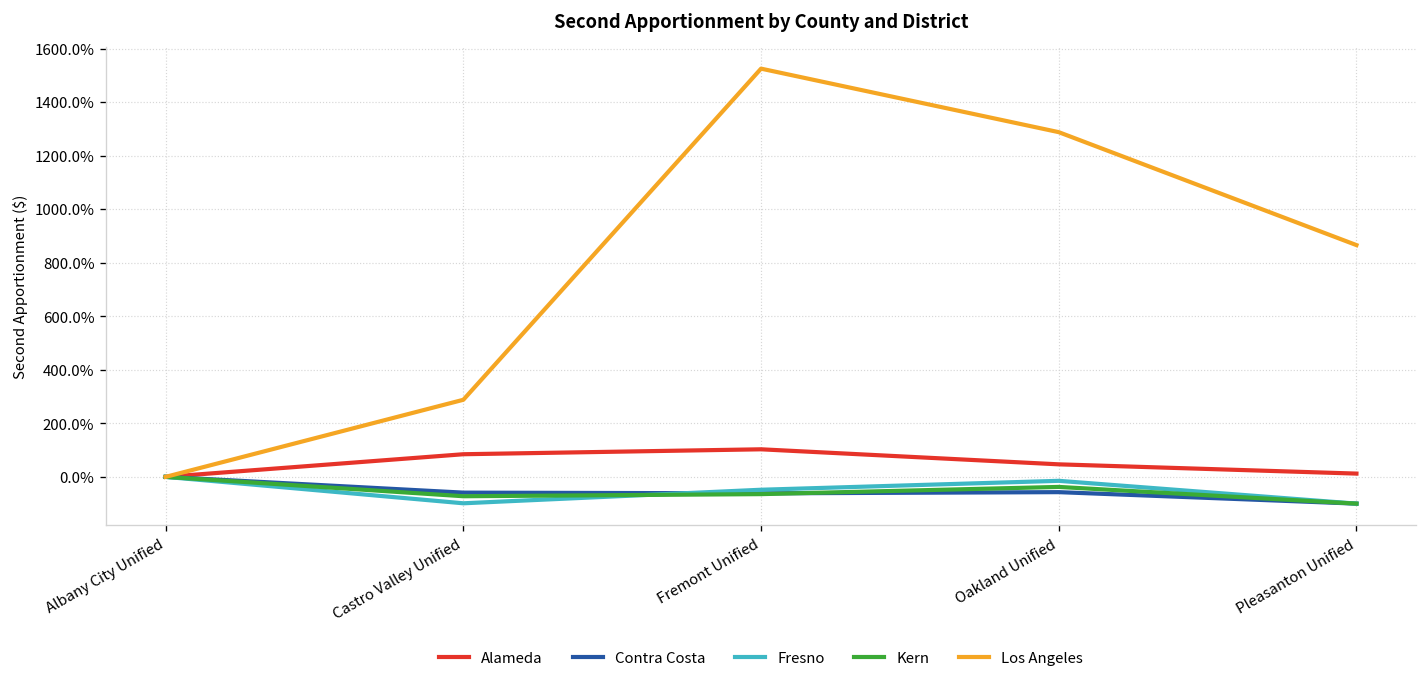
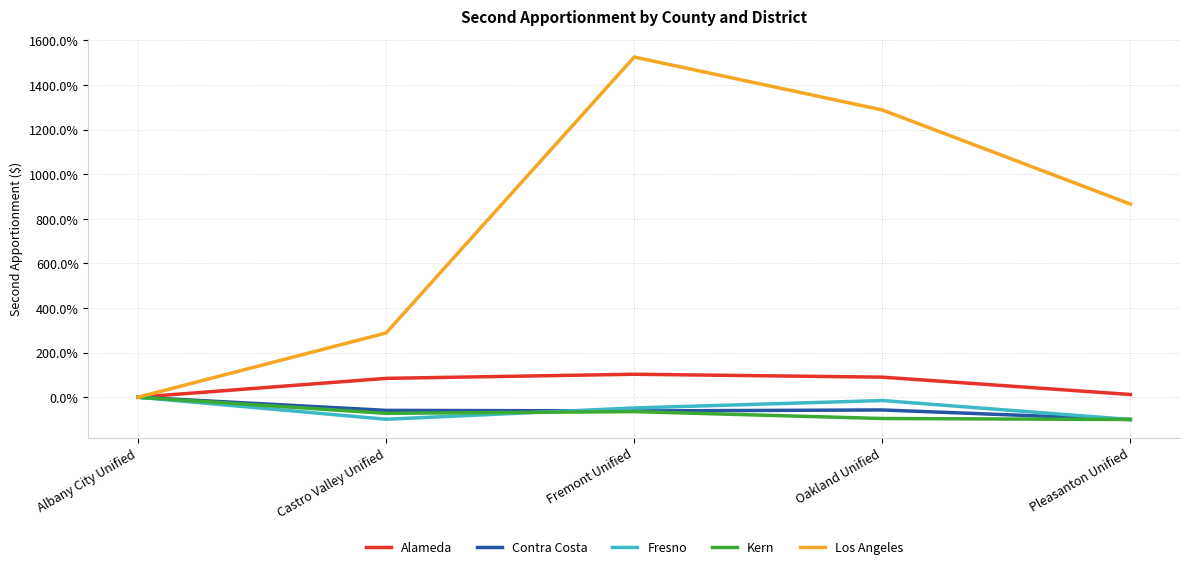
Alameda, Oakland Unified: 50% -> 90%
Kern, Oakland Unified: -40% -> -100%
